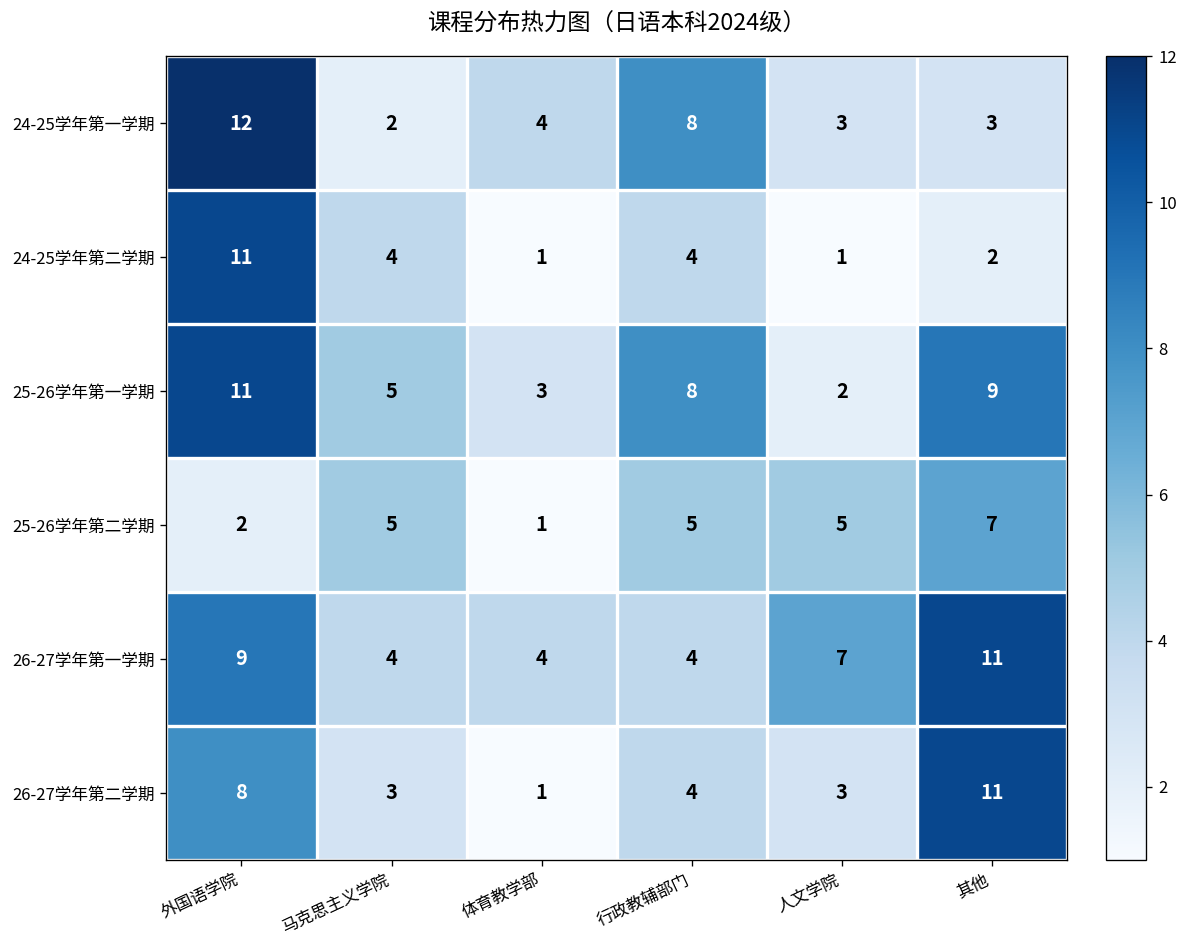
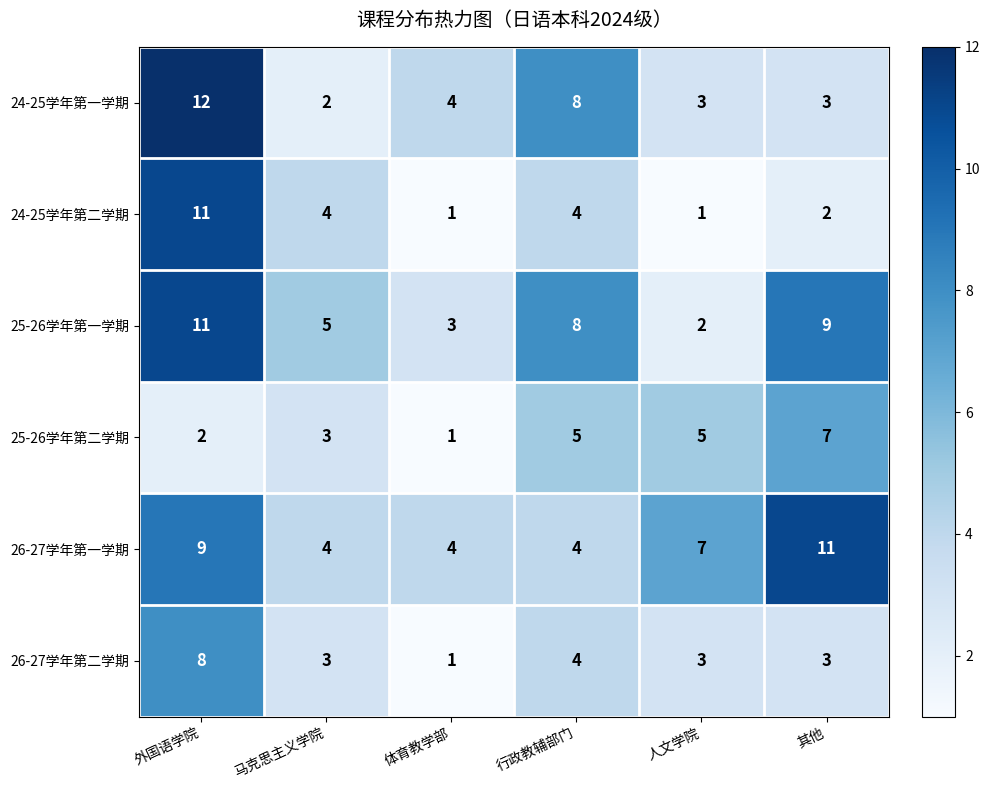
25-26学年第二学期, 马克思主义学院: 5 -> 3
26-27学年第二学期, 其他: 11 -> 3
